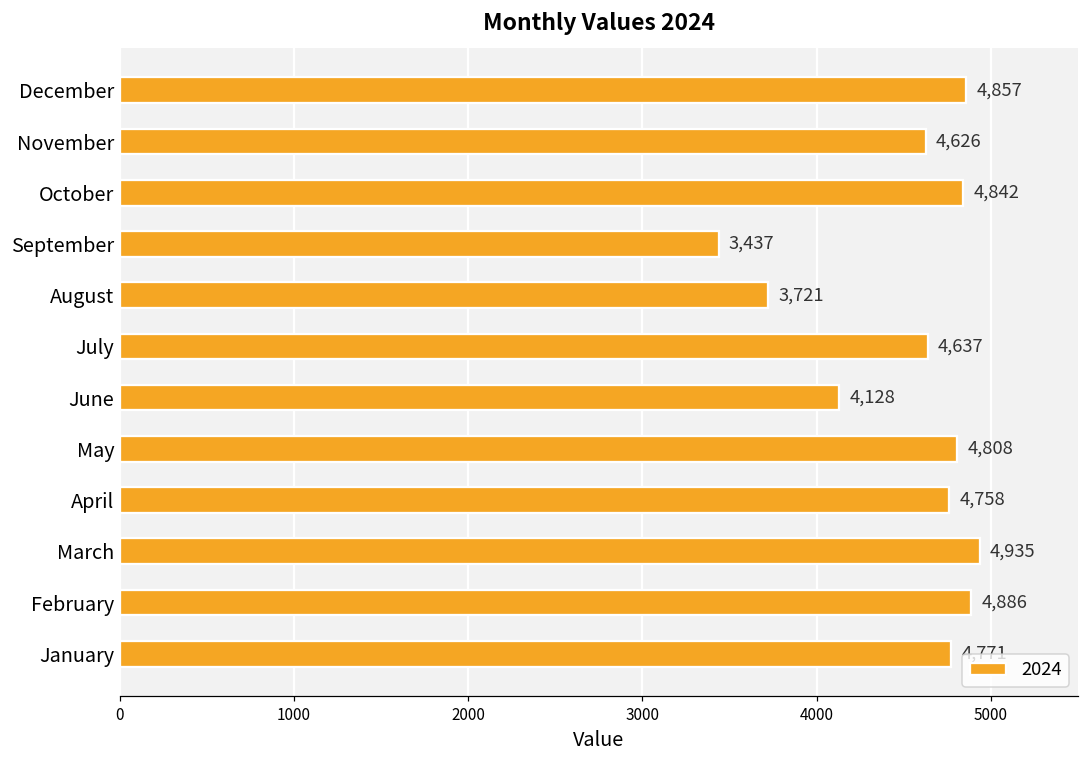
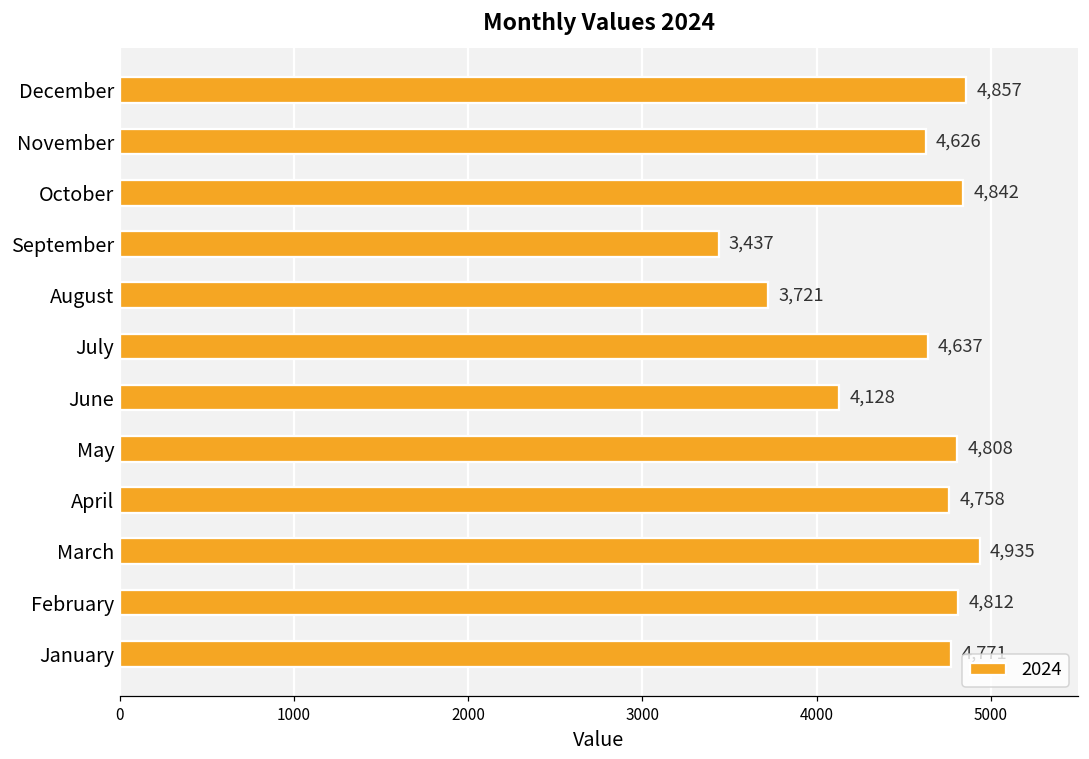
February: 4,886 -> 4,812
